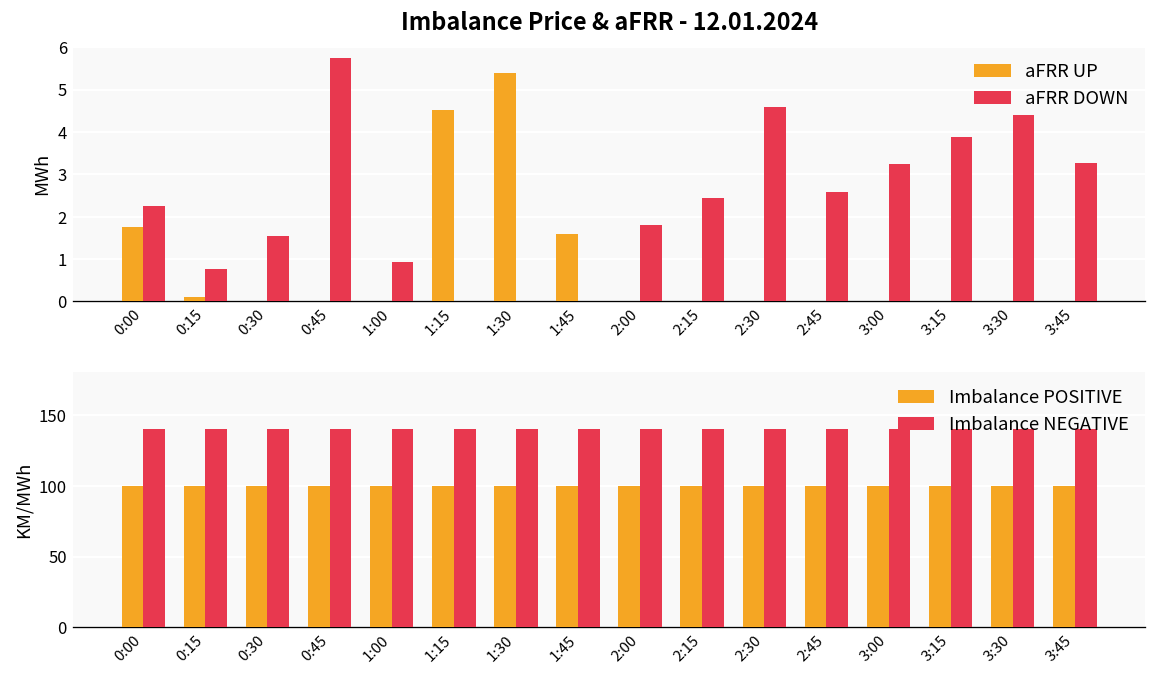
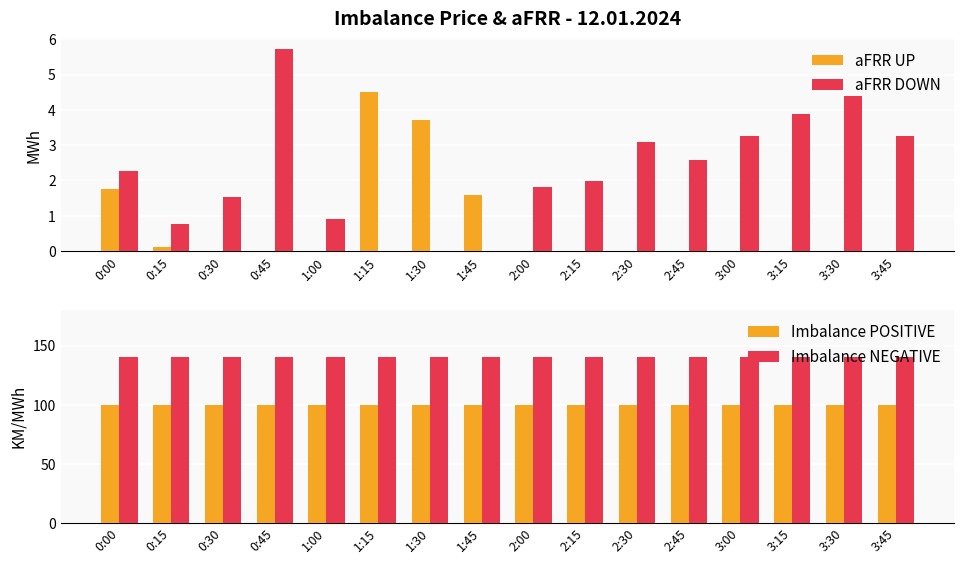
Imbalance Price & aFRR - 12.01.2024, aFRR UP, 1:30: 5.4 -> 3.7
Imbalance Price & aFRR - 12.01.2024, aFRR DOWN, 2:15: 2.5 -> 2.0
Imbalance Price & aFRR - 12.01.2024, aFRR DOWN, 2:30: 4.6 -> 3.1
